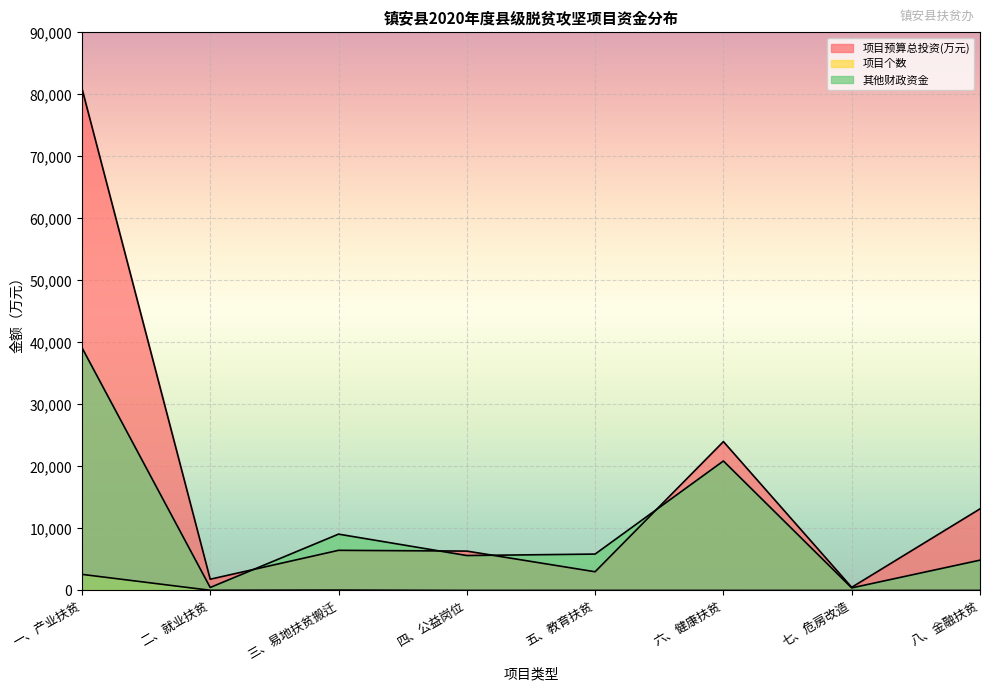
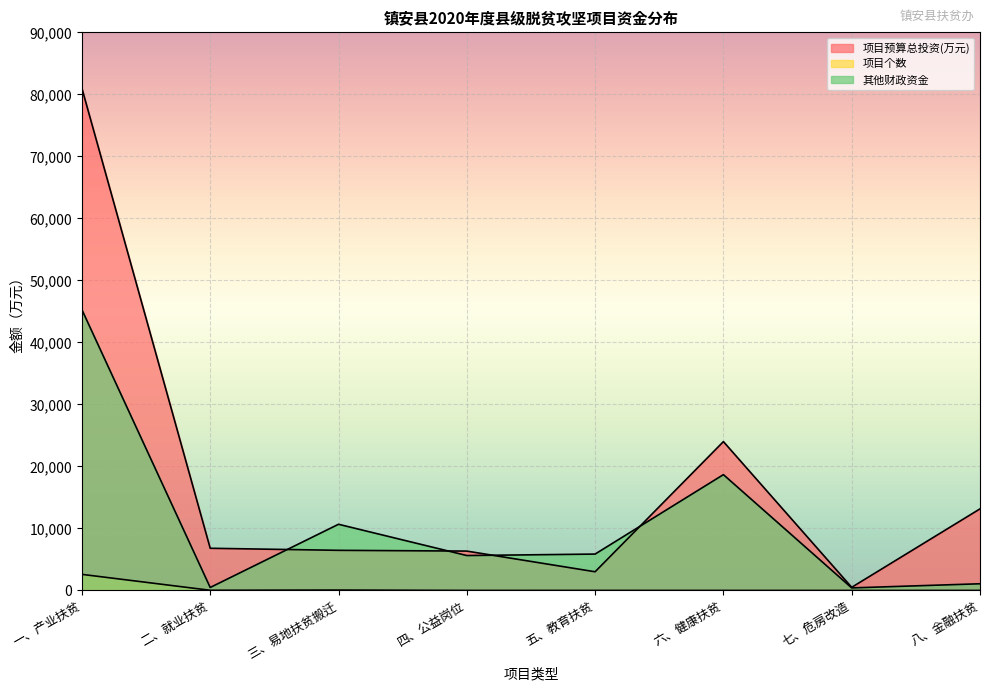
其他财政资金, 一、产业扶贫: 39,000 -> 45,000
项目预算总投资(万元), 二、就业扶贫: 2,000 -> 7,000
其他财政资金, 三、易地扶贫搬迁: 9,000 -> 11,000
其他财政资金, 六、健康扶贫: 21,000 -> 19,000
其他财政资金, 八、金融扶贫: 5,000 -> 1,000
